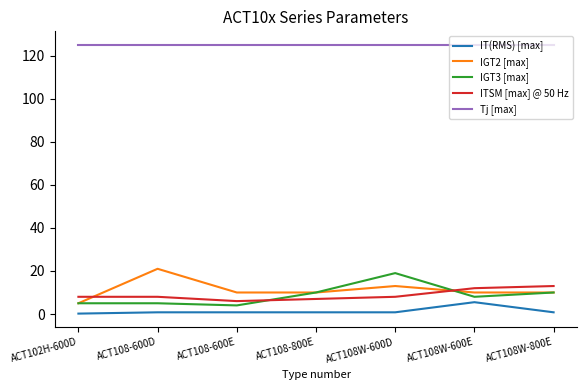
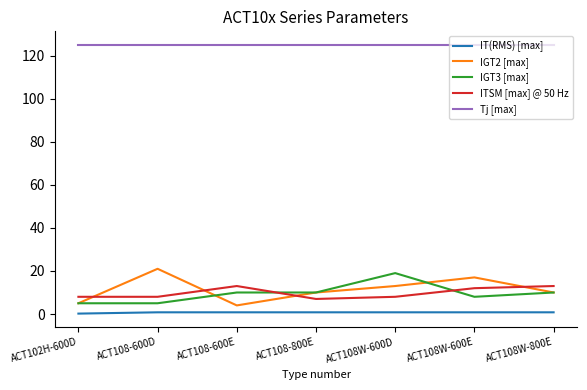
IGT2 [max], ACT108-600E: 10 -> 4
IGT3 [max], ACT108-600E: 4 -> 10
ITSM [max] @ 50 Hz, ACT108-600E: 6 -> 13
IT(RMS) [max], ACT108W-600E: 6 -> 1
IGT2 [max], ACT108W-600E: 10 -> 17
